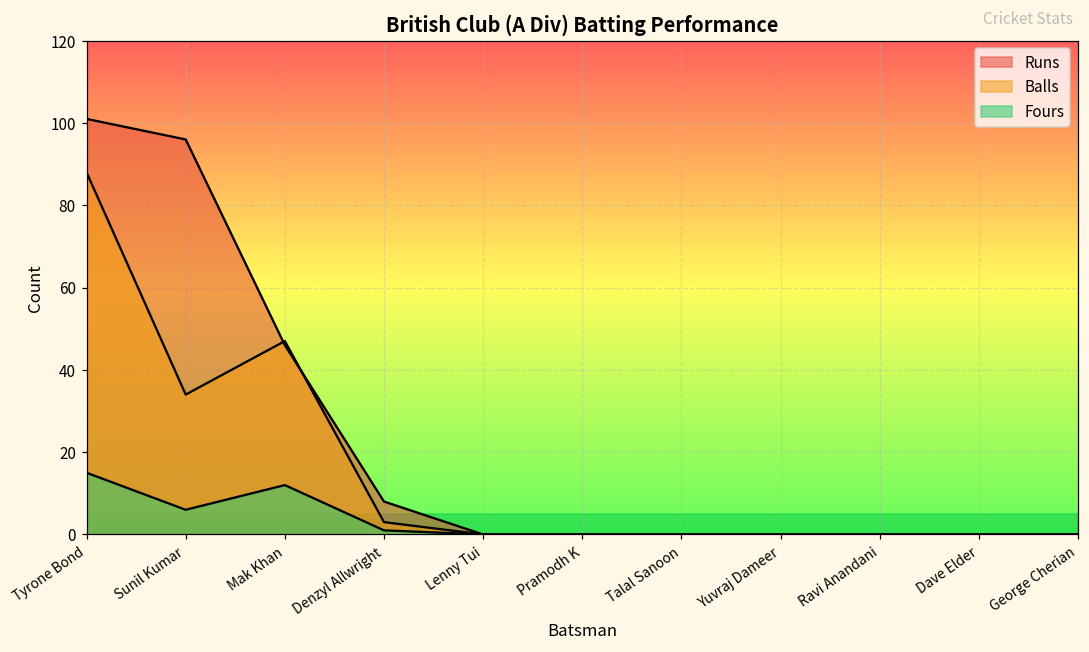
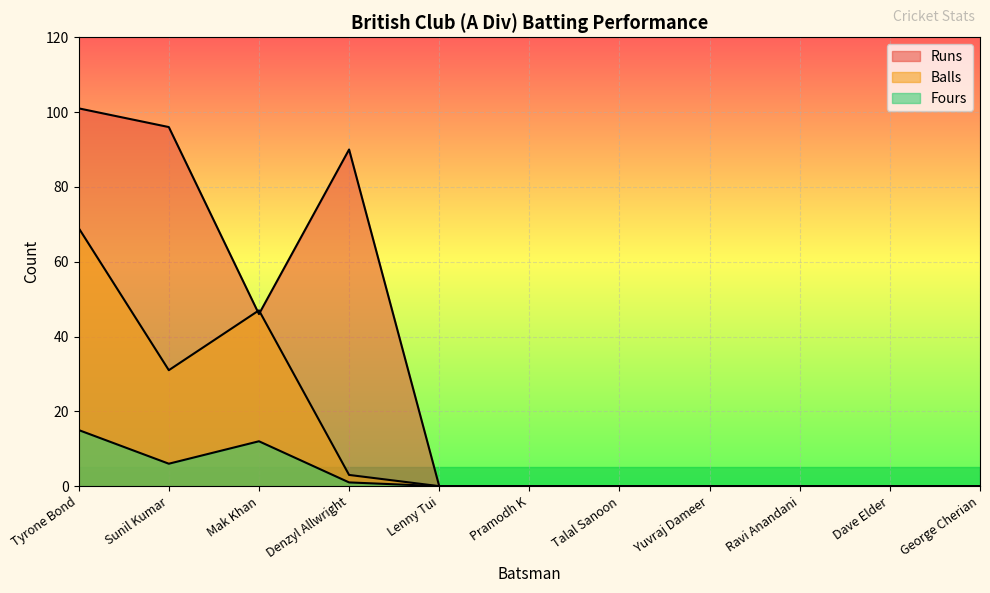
Balls, Tyrone Bond: 88 -> 69
Balls, Sunil Kumar: 34 -> 31
Runs, Denzyl Allwright: 8 -> 90
